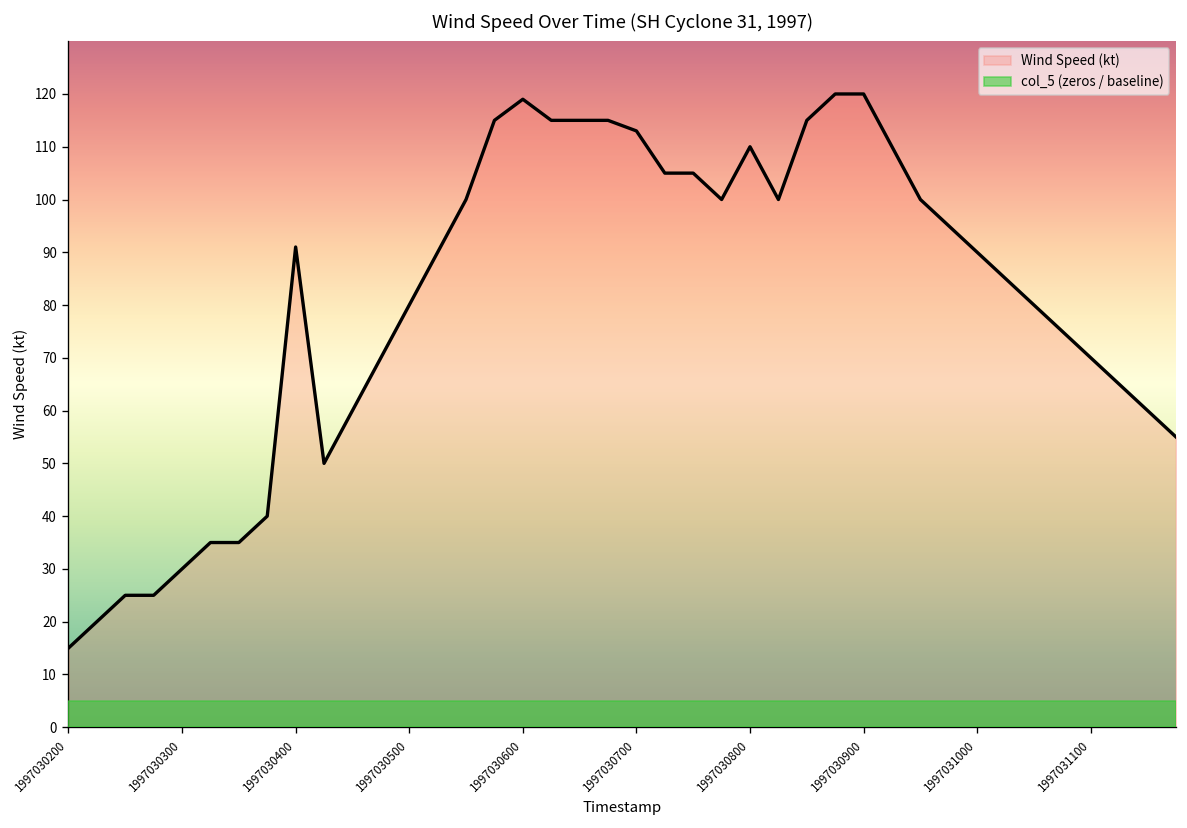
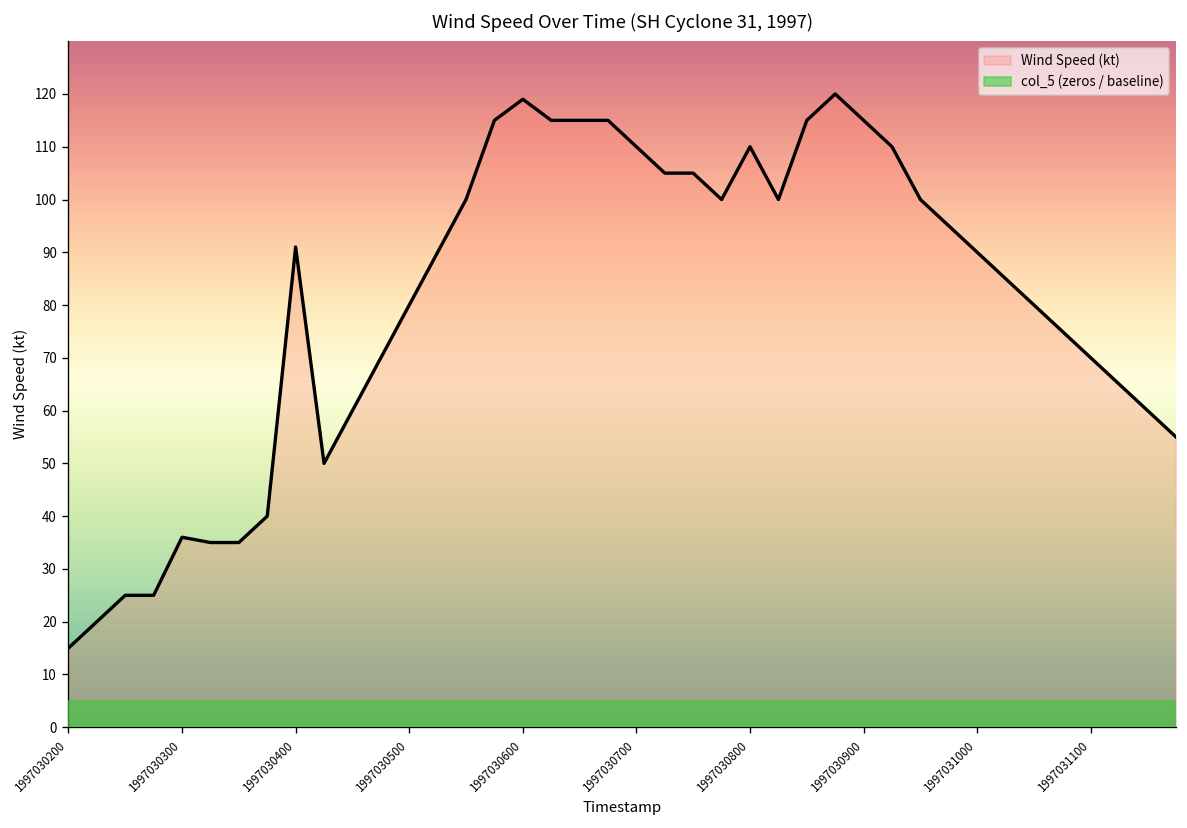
1997030300: 30 -> 36
1997030700: 113 -> 110
1997030900: 120 -> 115
